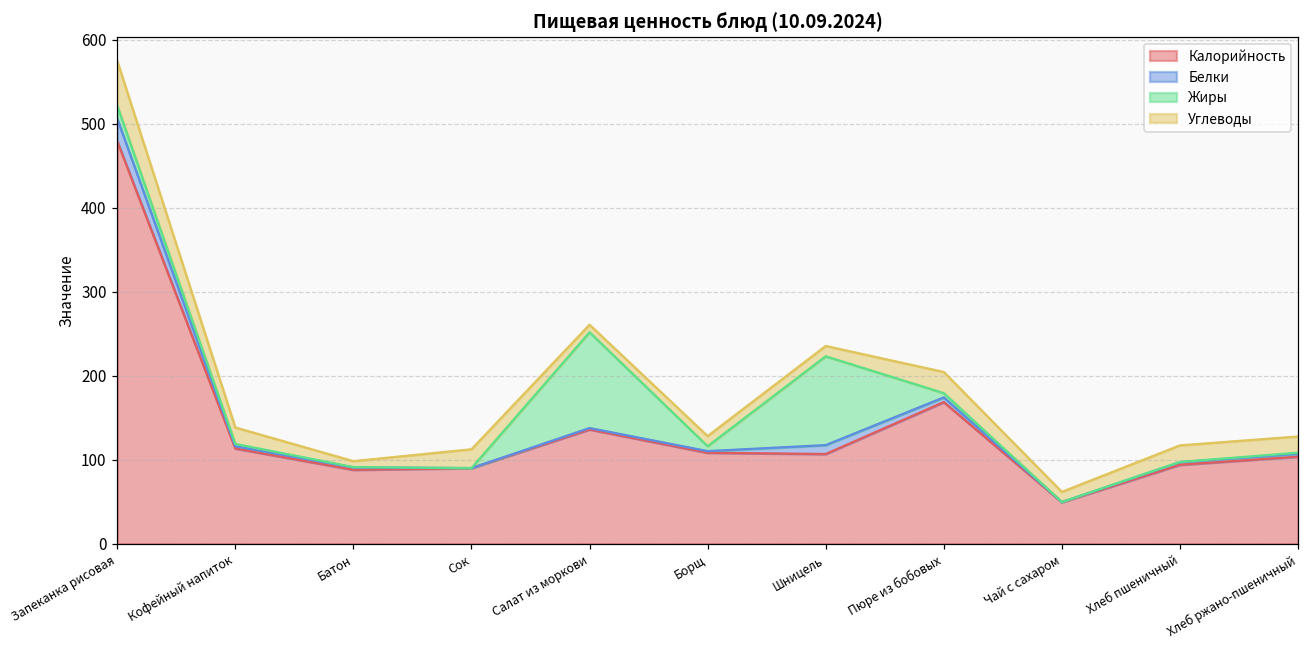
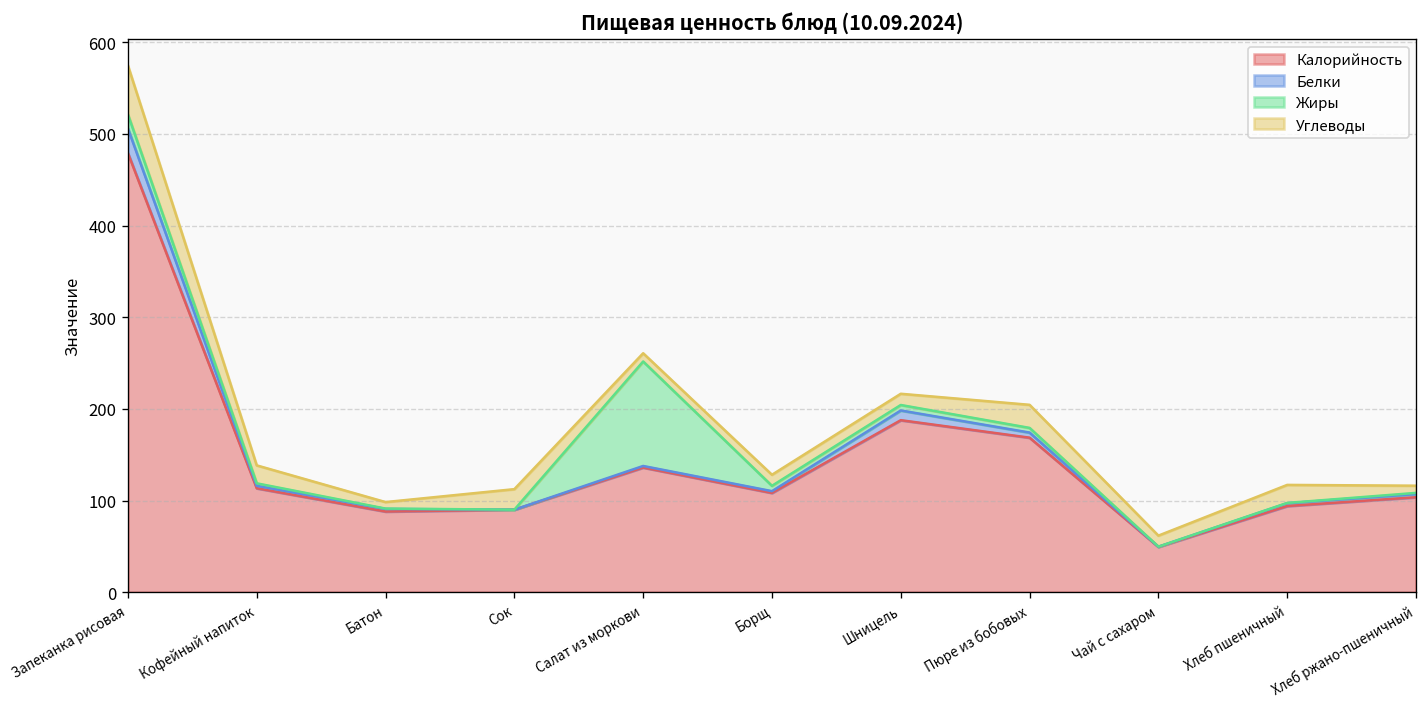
Калорийность, Шницель: 110 -> 190
Жиры, Шницель: 110 -> 10
Углеводы, Хлеб ржано-пшеничный: 20 -> 10
